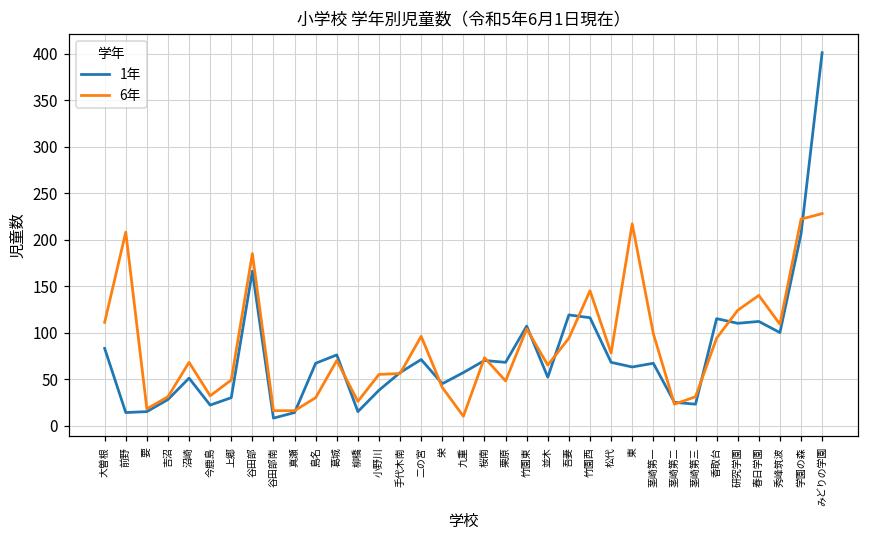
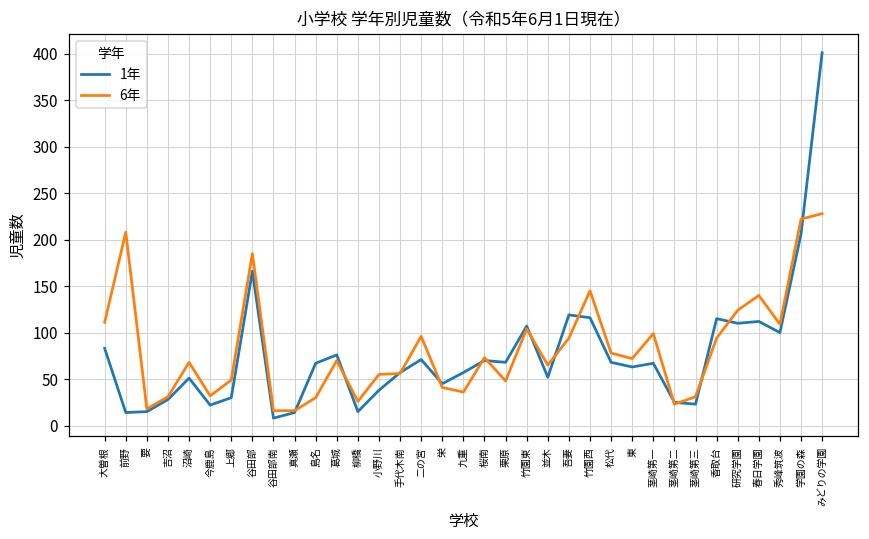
6年, 九重: 10 -> 40
6年, 東: 220 -> 70
